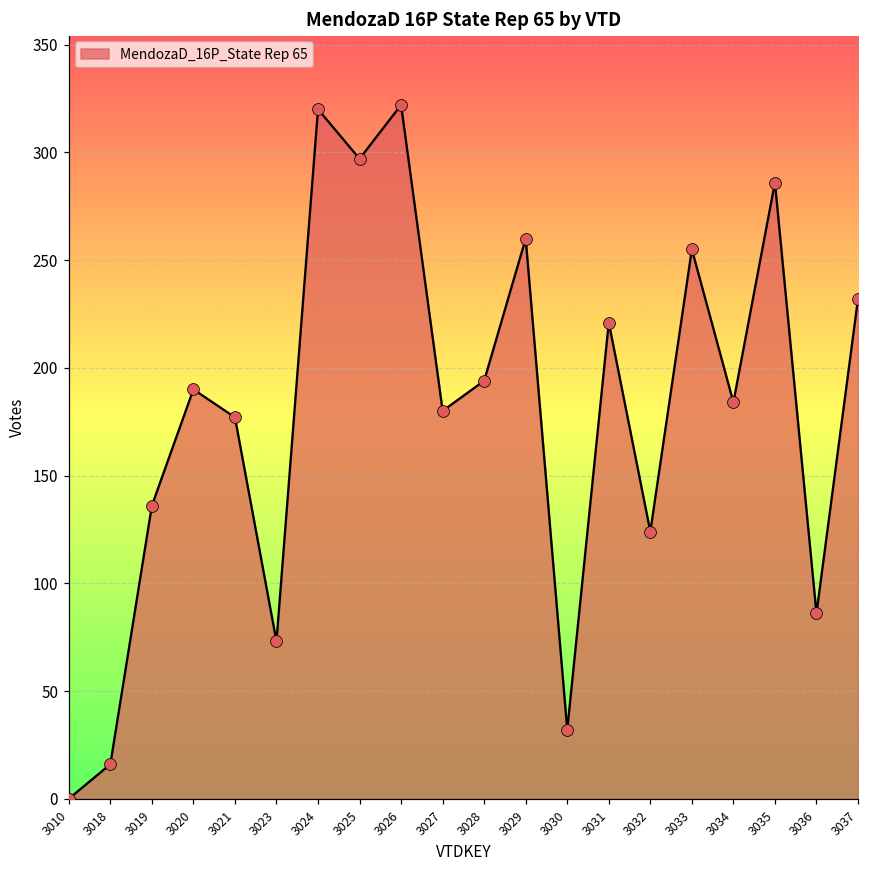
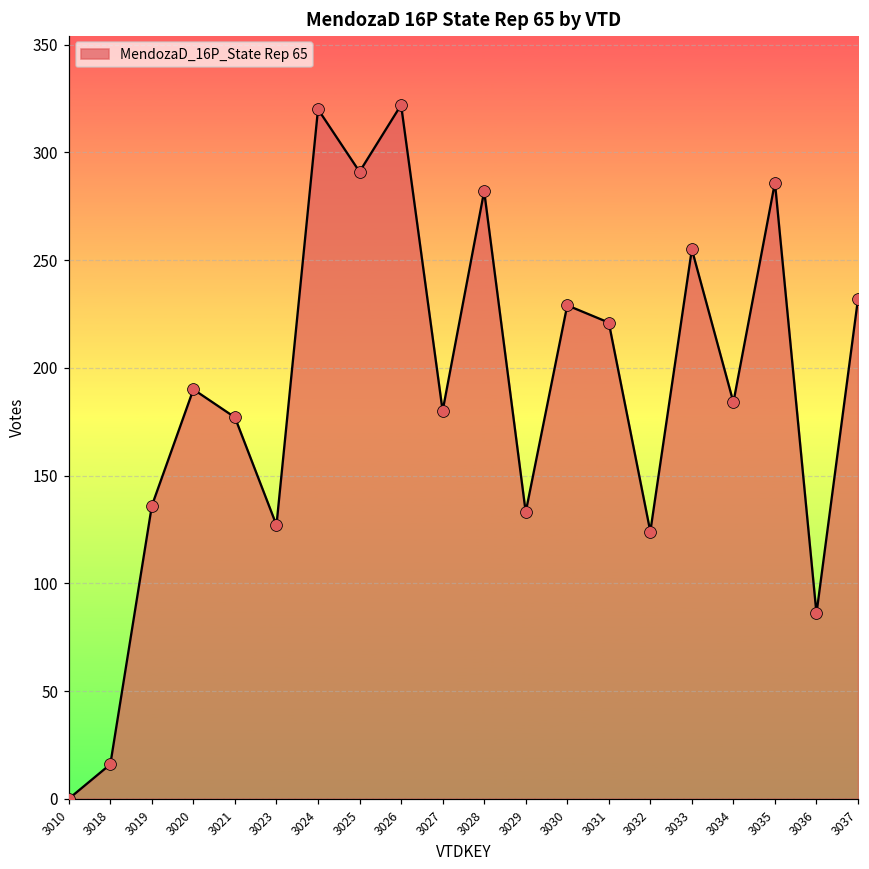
3023: 73 -> 127
3025: 297 -> 291
3028: 194 -> 282
3029: 260 -> 133
3030: 32 -> 229
